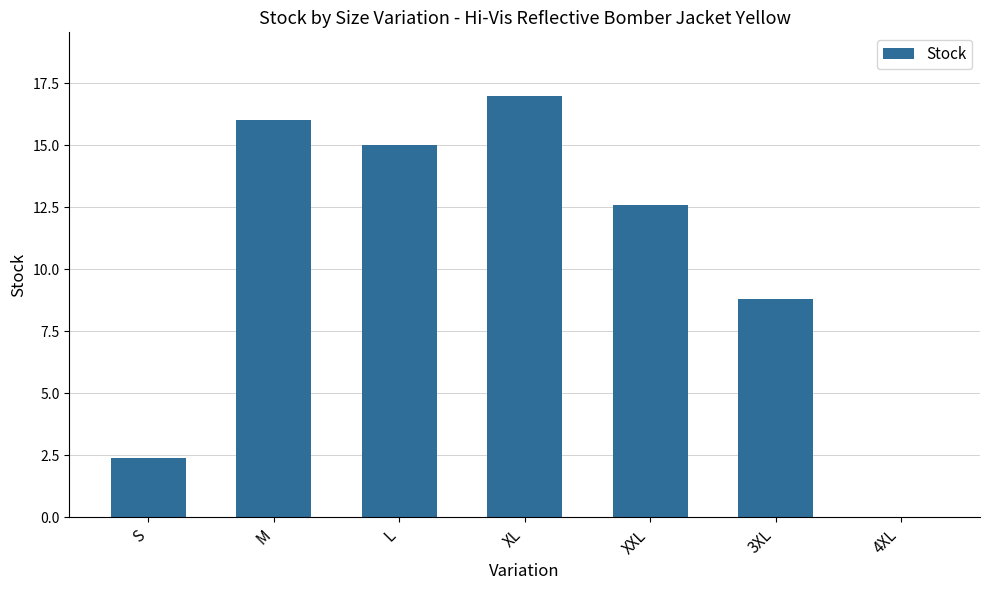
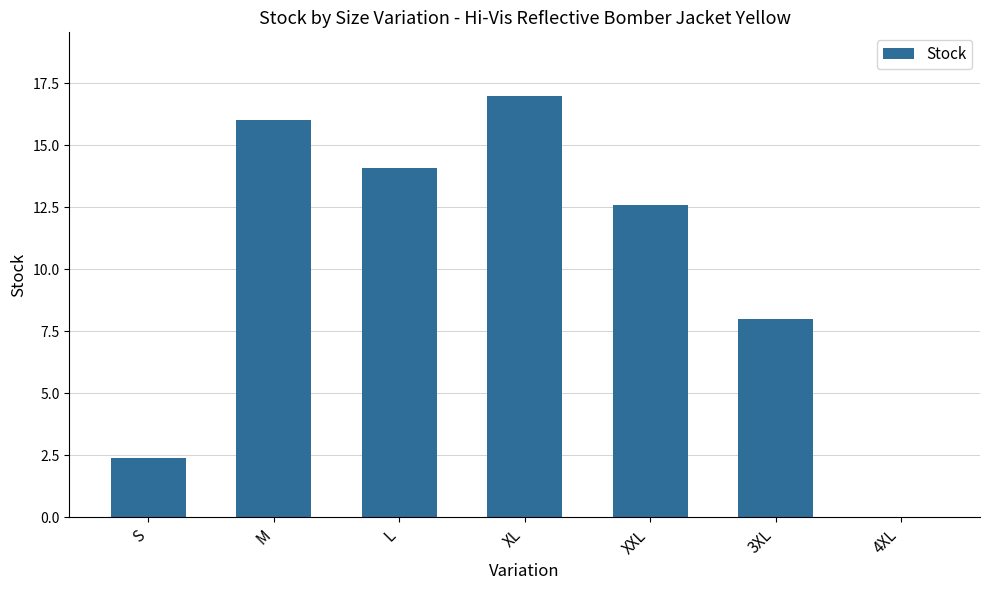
L: 15.0 -> 14.1
3XL: 8.8 -> 8.0
